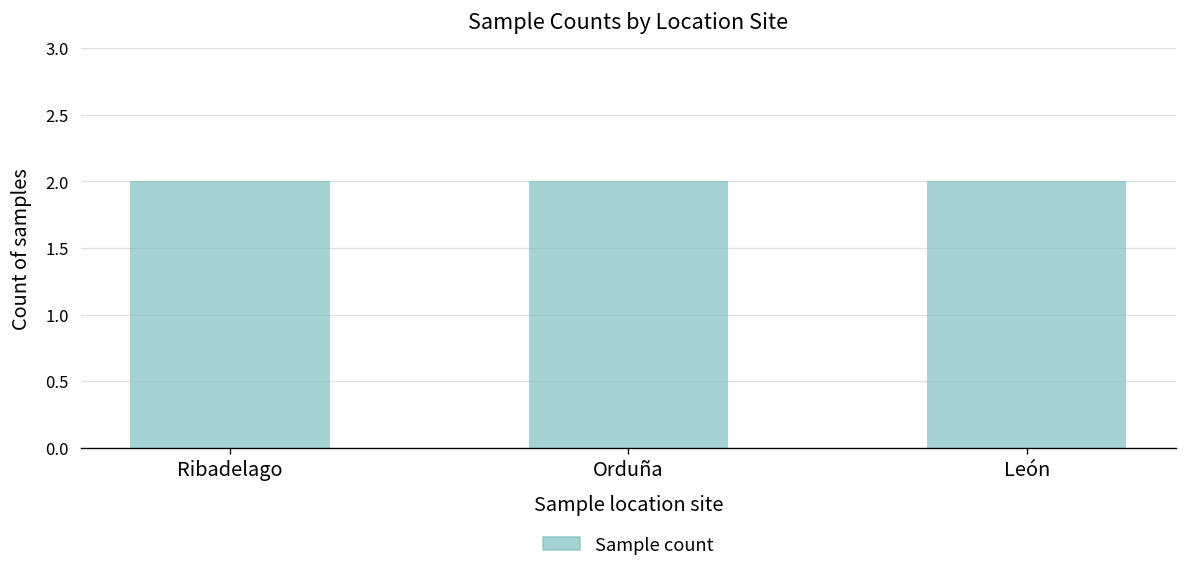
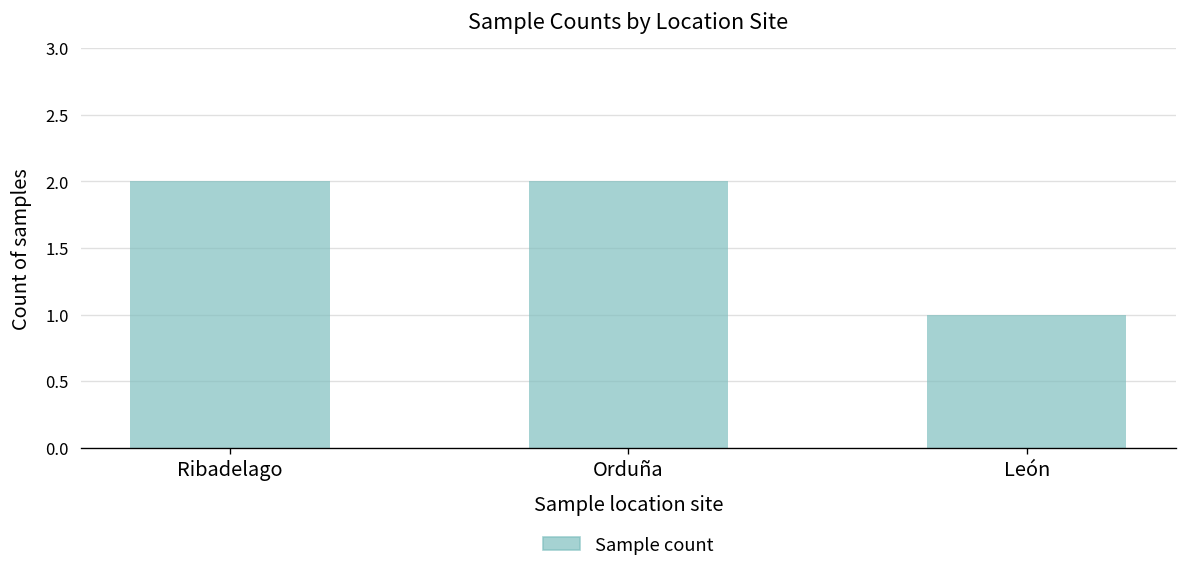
León: 2 -> 1
